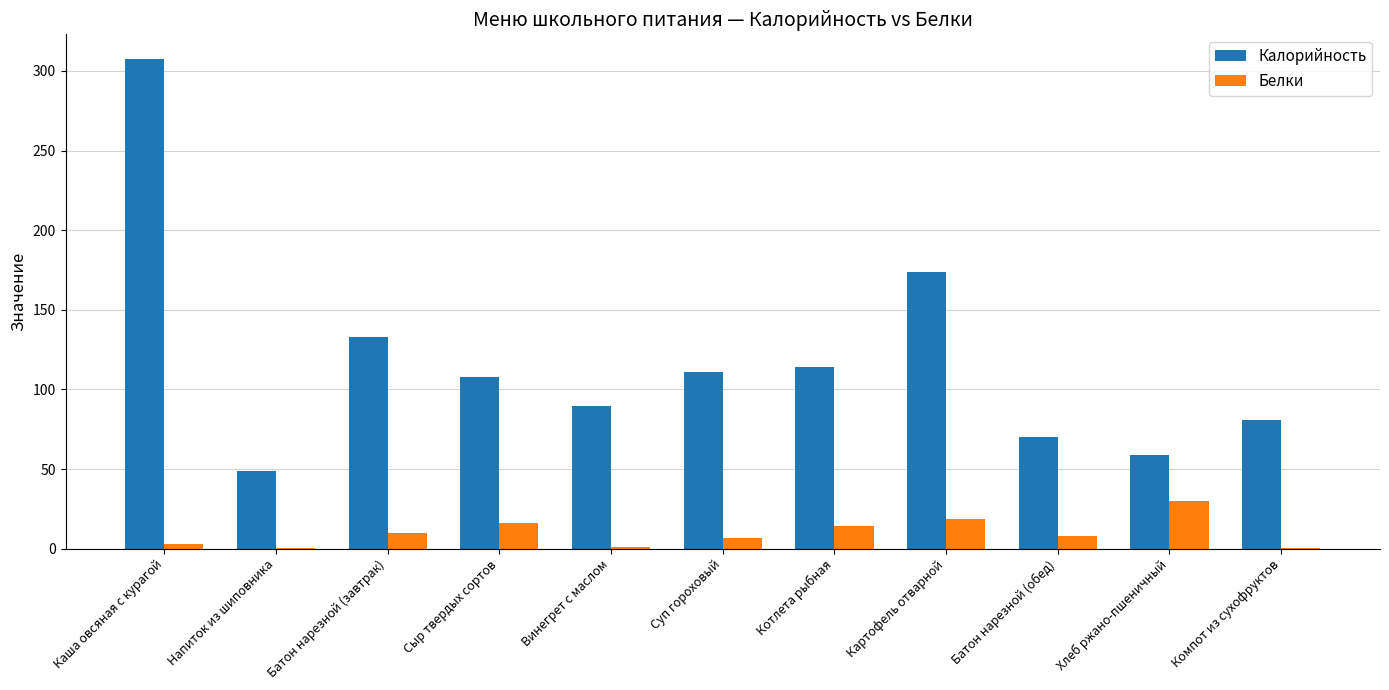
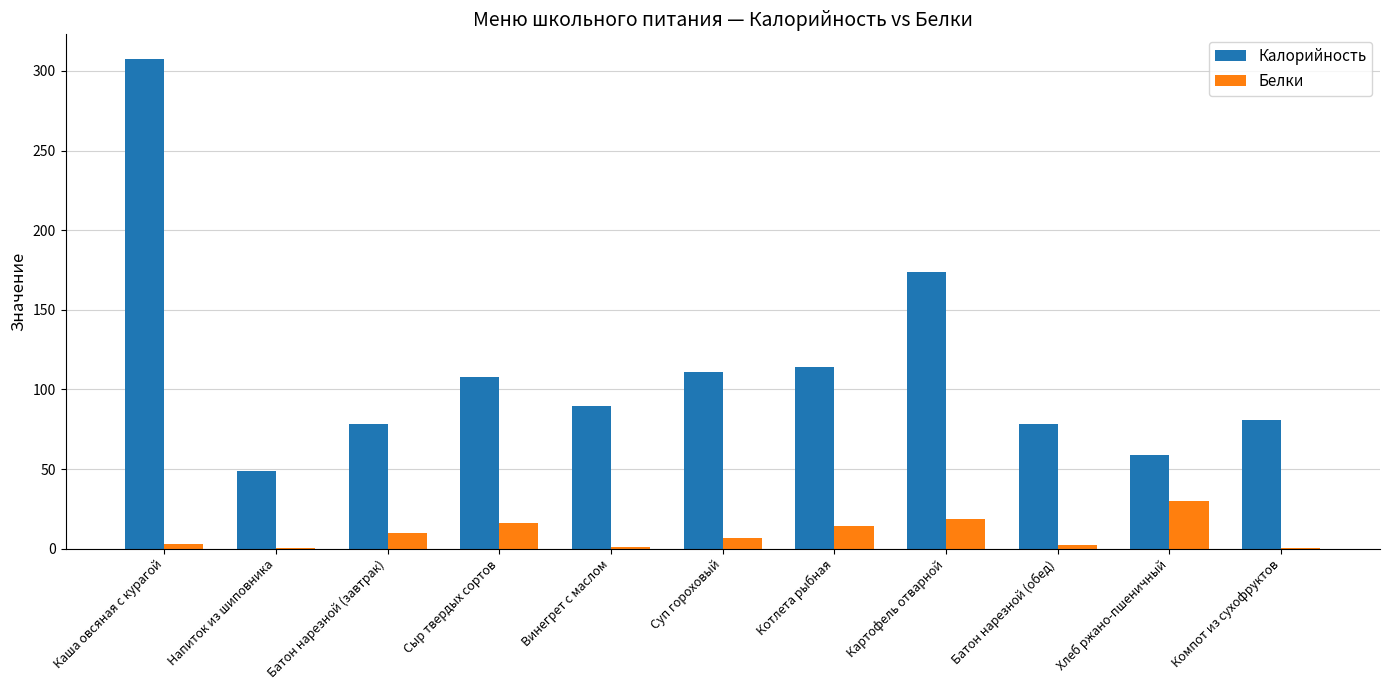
Калорийность, Батон нарезной (завтрак): 133 -> 79
Калорийность, Батон нарезной (обед): 70 -> 79
Белки, Батон нарезной (обед): 8 -> 2
